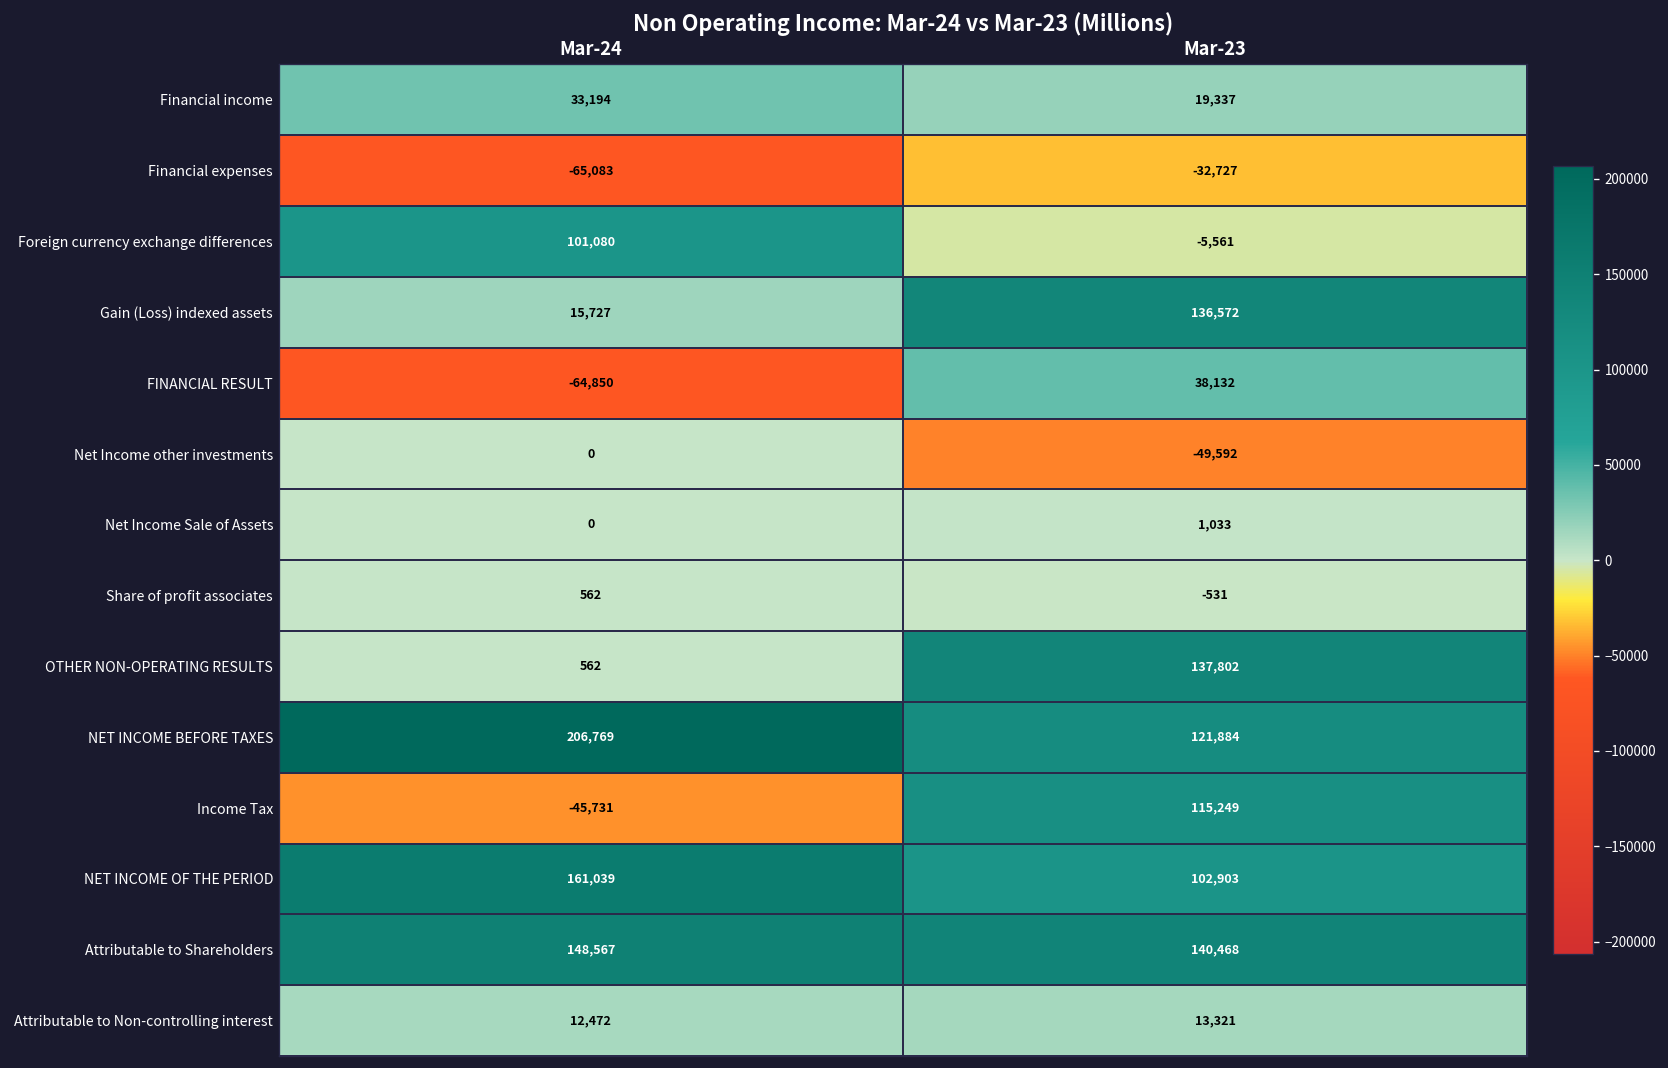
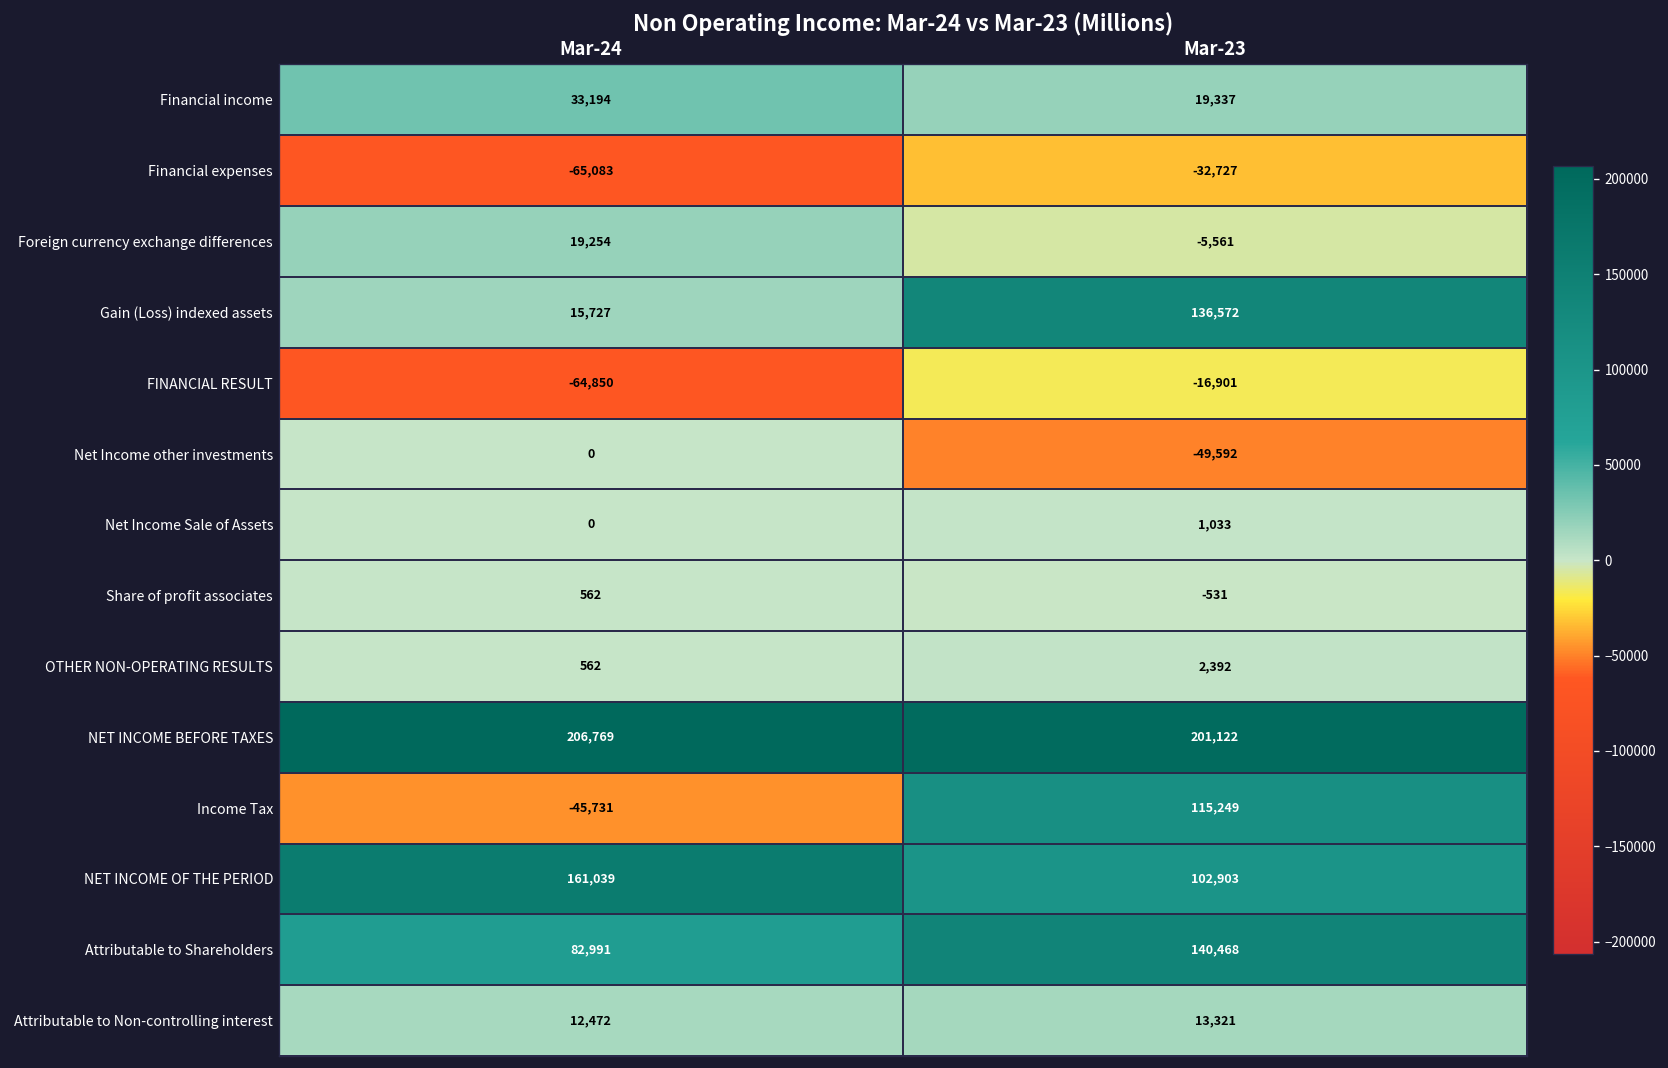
Foreign currency exchange differences, Mar-24: 101,080 -> 19,254
FINANCIAL RESULT, Mar-23: 38,132 -> -16,901
OTHER NON-OPERATING RESULTS, Mar-23: 137,802 -> 2,392
NET INCOME BEFORE TAXES, Mar-23: 121,884 -> 201,122
Attributable to Shareholders, Mar-24: 148,567 -> 82,991
